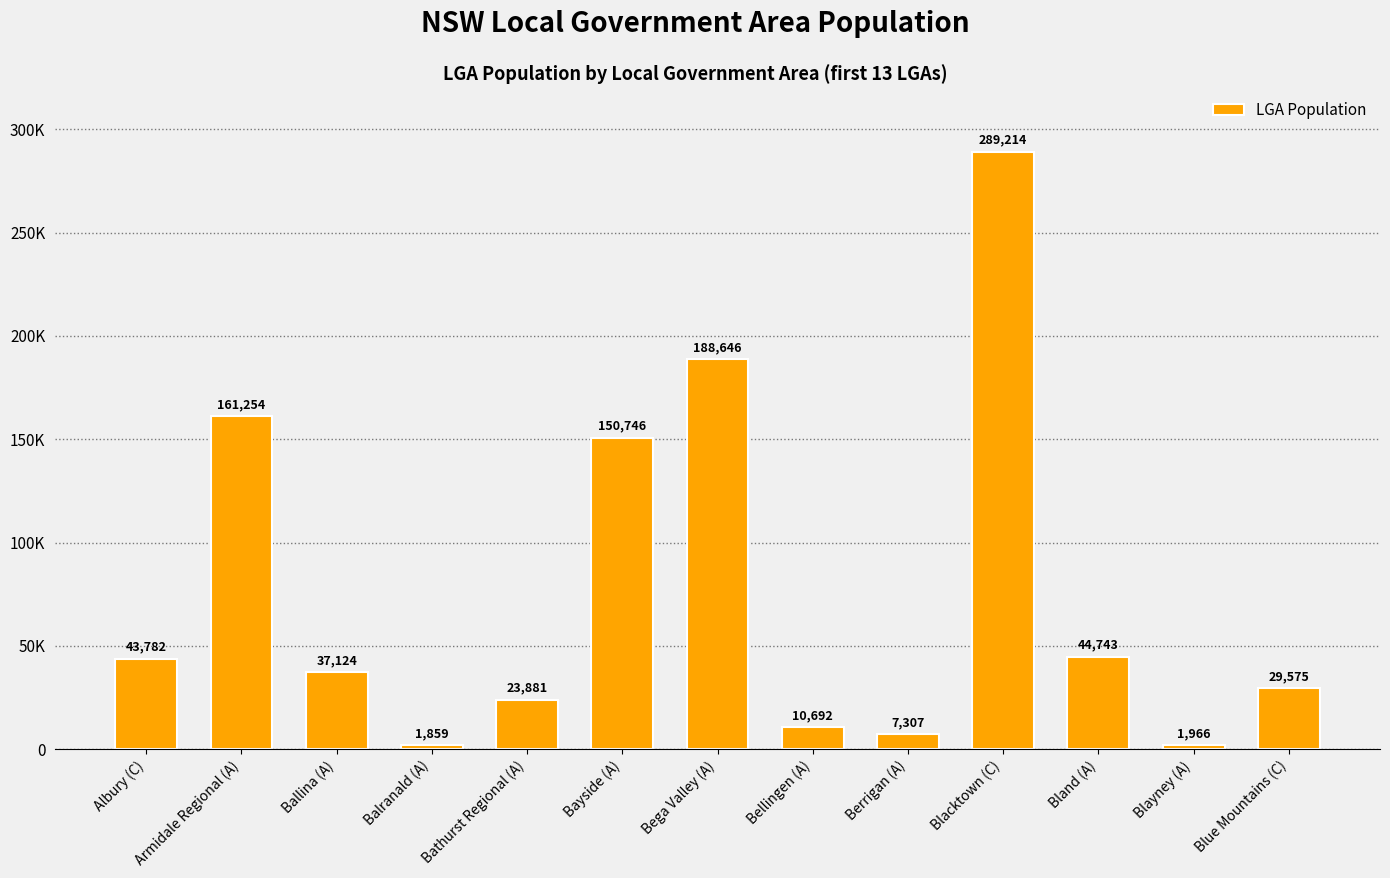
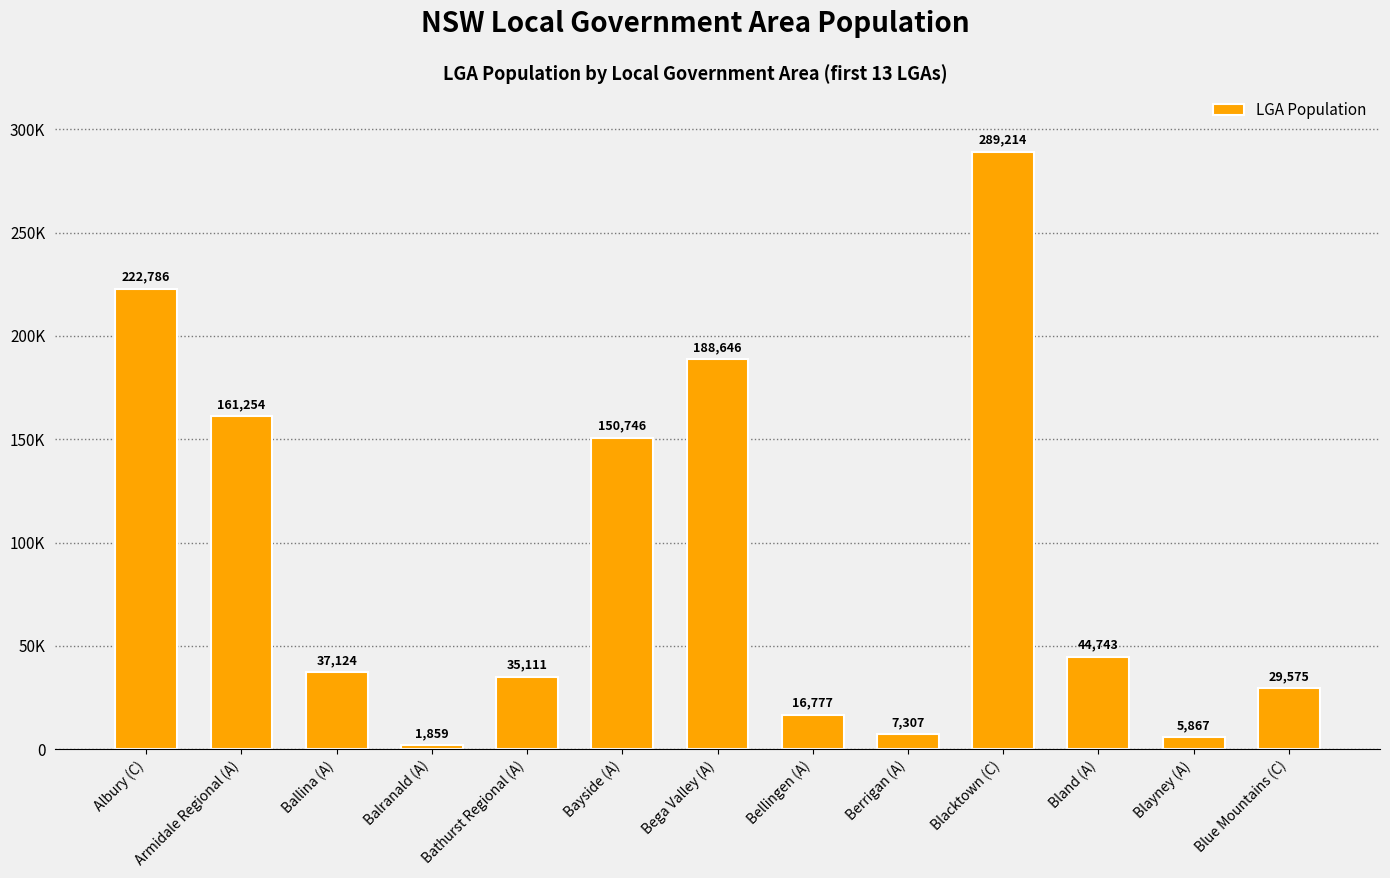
Albury (C): 43,782 -> 222,786
Bathurst Regional (A): 23,881 -> 35,111
Bellingen (A): 10,692 -> 16,777
Blayney (A): 1,966 -> 5,867
